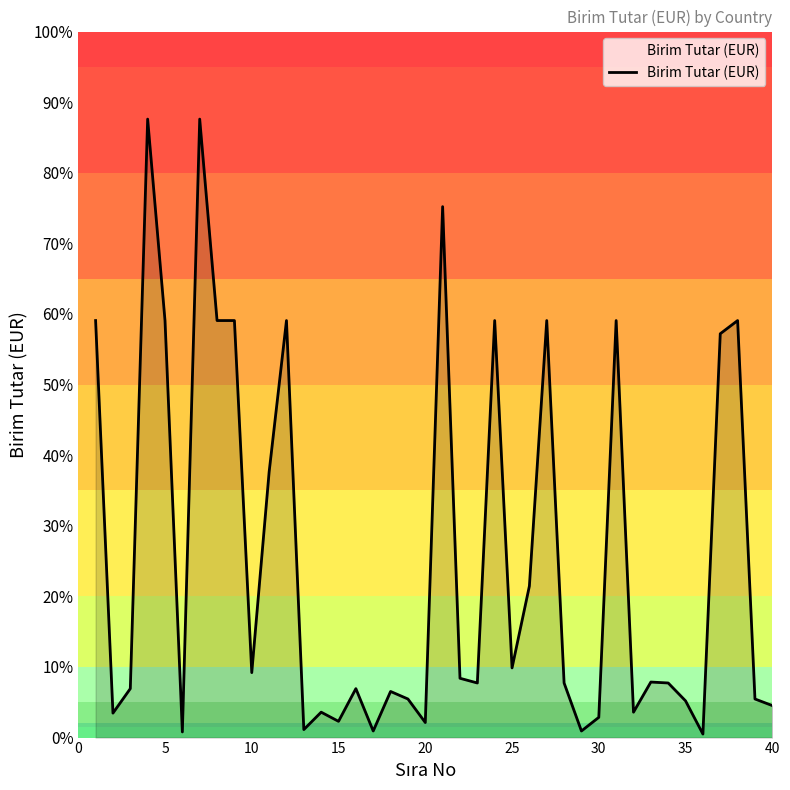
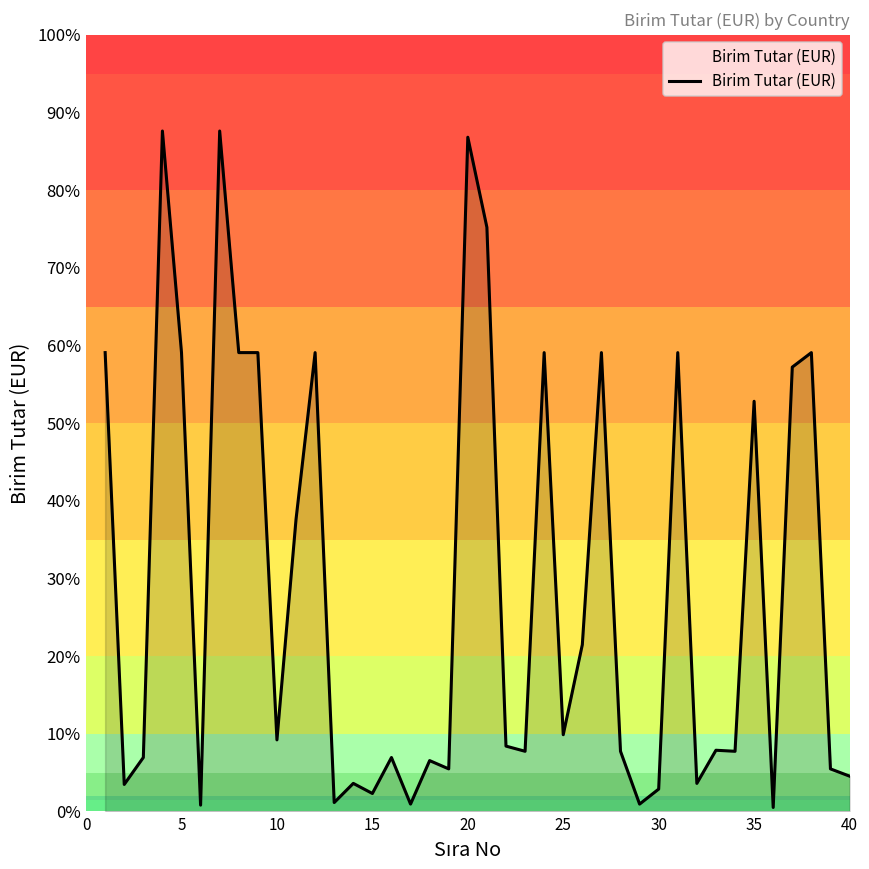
20: 2% -> 87%
35: 5% -> 53%
